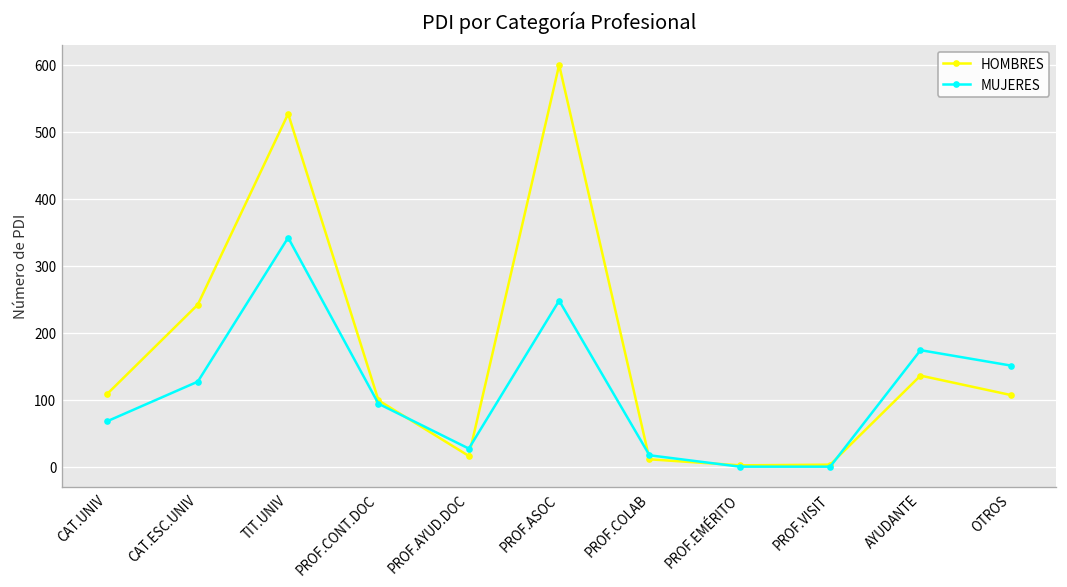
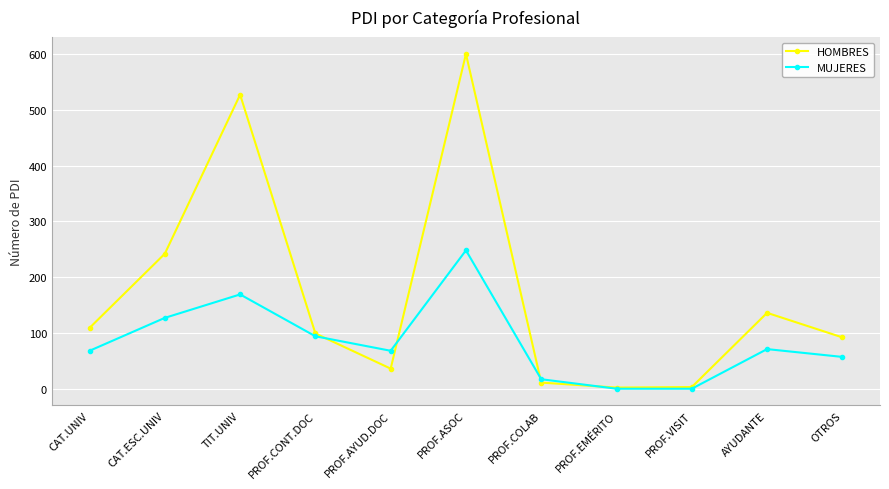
MUJERES, TIT.UNIV: 340 -> 170
HOMBRES, PROF.AYUD.DOC: 20 -> 40
MUJERES, PROF.AYUD.DOC: 30 -> 70
MUJERES, AYUDANTE: 170 -> 70
HOMBRES, OTROS: 110 -> 90
MUJERES, OTROS: 150 -> 60
